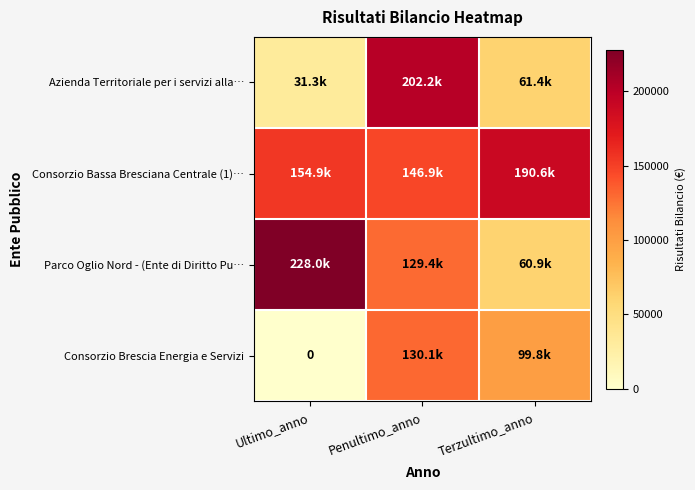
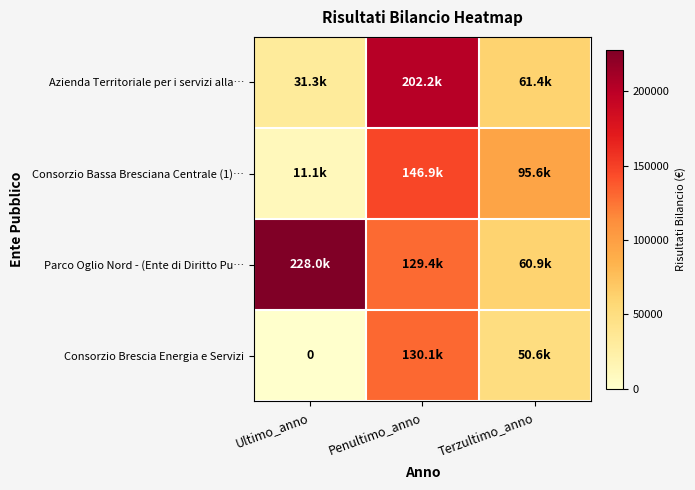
Consorzio Bassa Bresciana Centrale (1)…, Ultimo_anno: 154.9k -> 11.1k
Consorzio Bassa Bresciana Centrale (1)…, Terzultimo_anno: 190.6k -> 95.6k
Consorzio Brescia Energia e Servizi, Terzultimo_anno: 99.8k -> 50.6k
